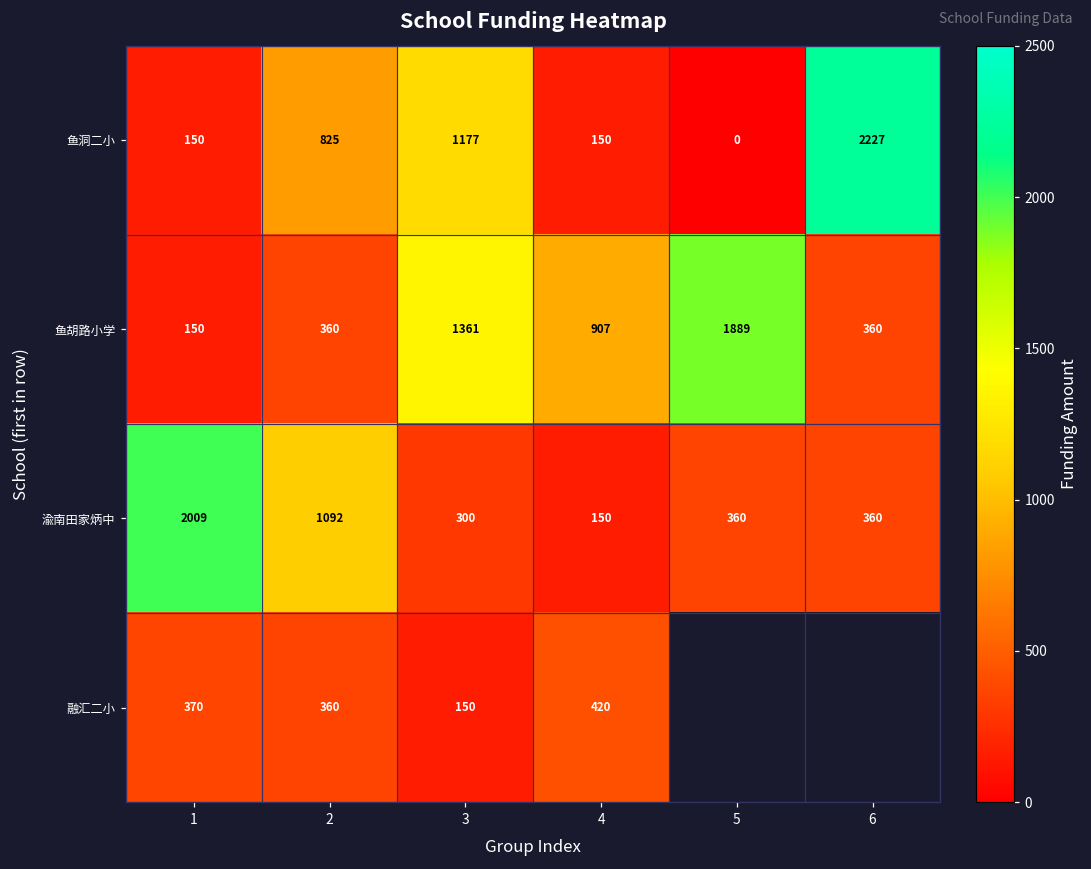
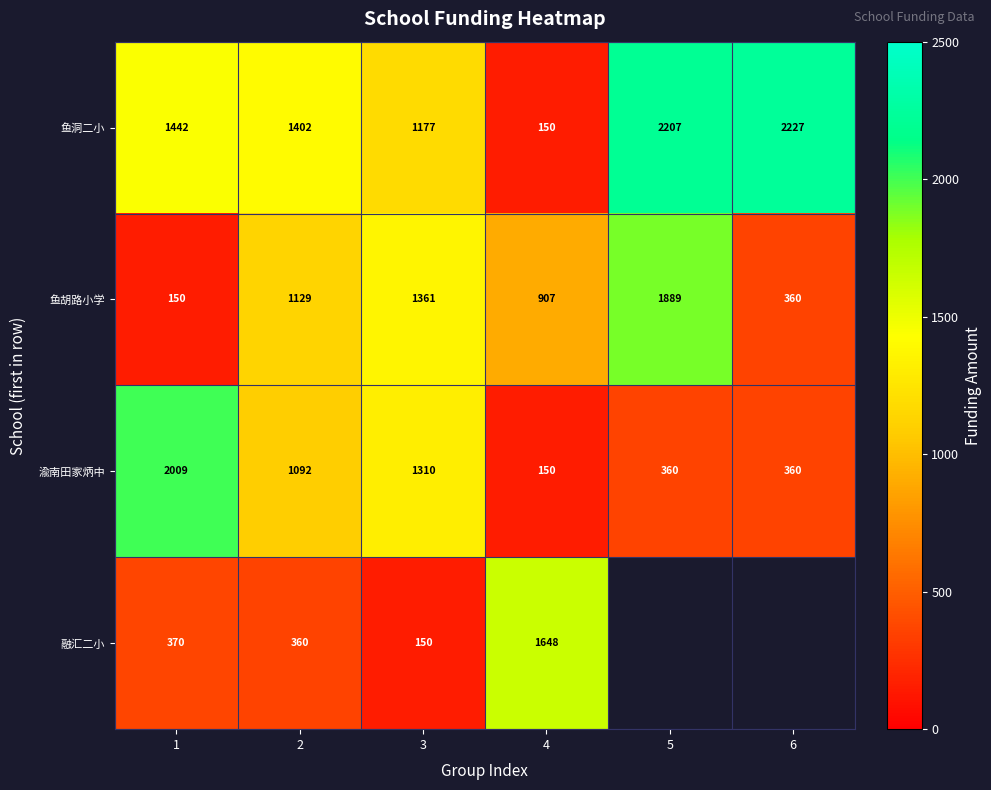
鱼洞二小, 1: 150 -> 1442
鱼洞二小, 2: 825 -> 1402
鱼洞二小, 5: 0 -> 2207
鱼胡路小学, 2: 360 -> 1129
渝南田家炳中, 3: 300 -> 1310
融汇二小, 4: 420 -> 1648
